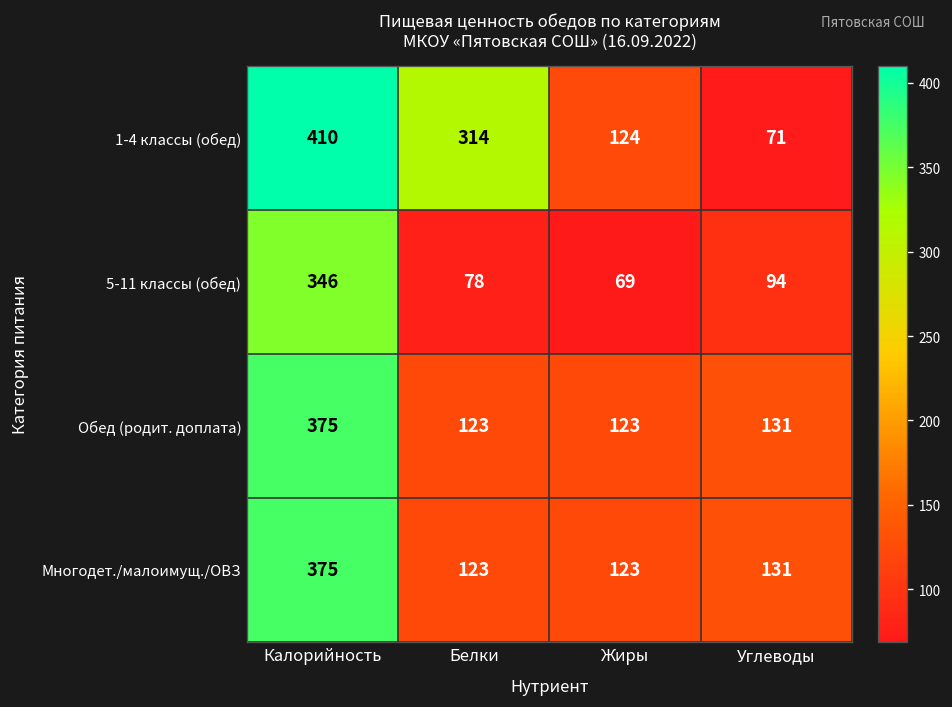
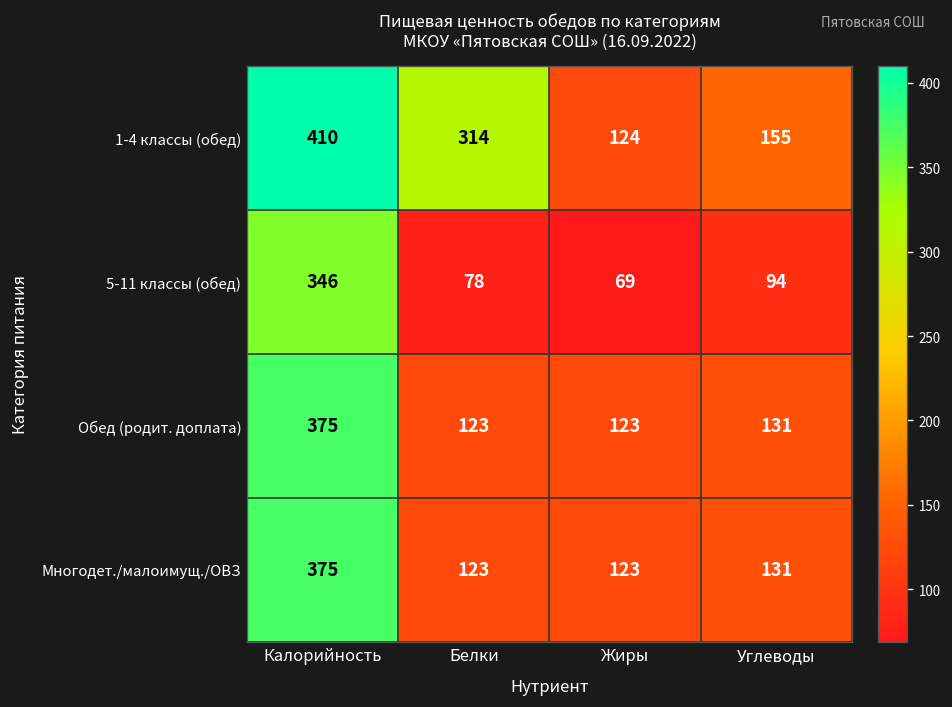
1-4 классы (обед), Углеводы: 71 -> 155
